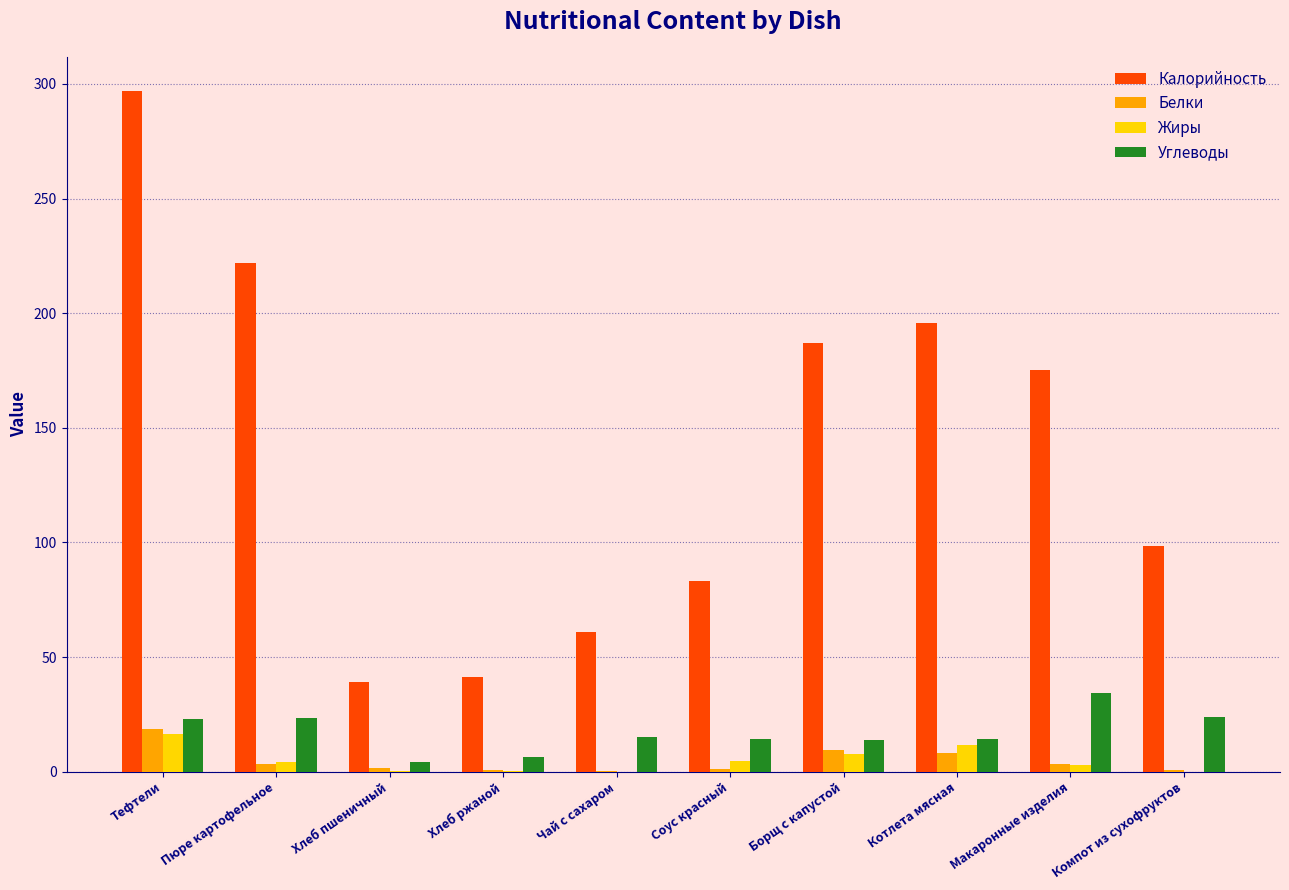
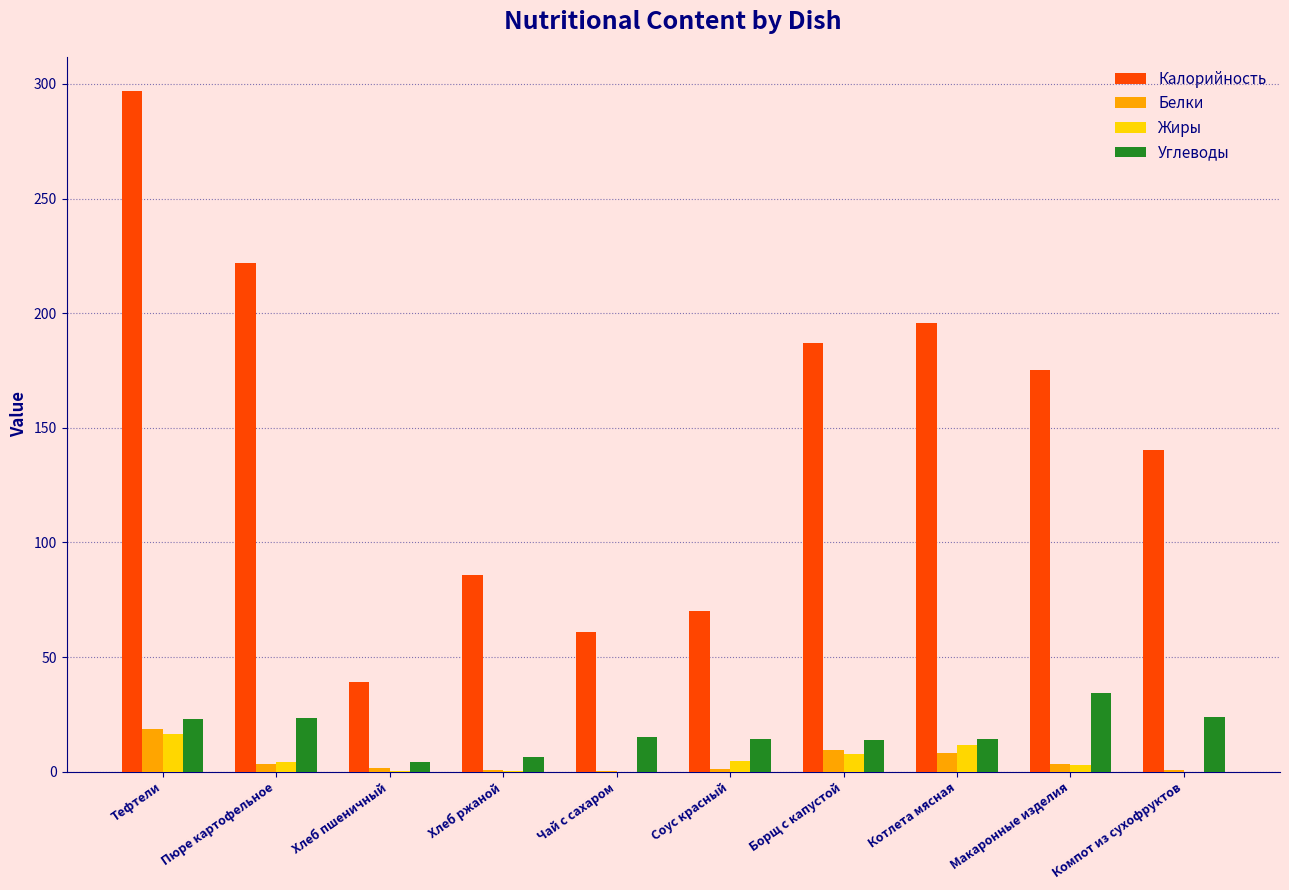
Калорийность, Хлеб ржаной: 41 -> 86
Калорийность, Соус красный: 83 -> 70
Калорийность, Компот из сухофруктов: 98 -> 140
